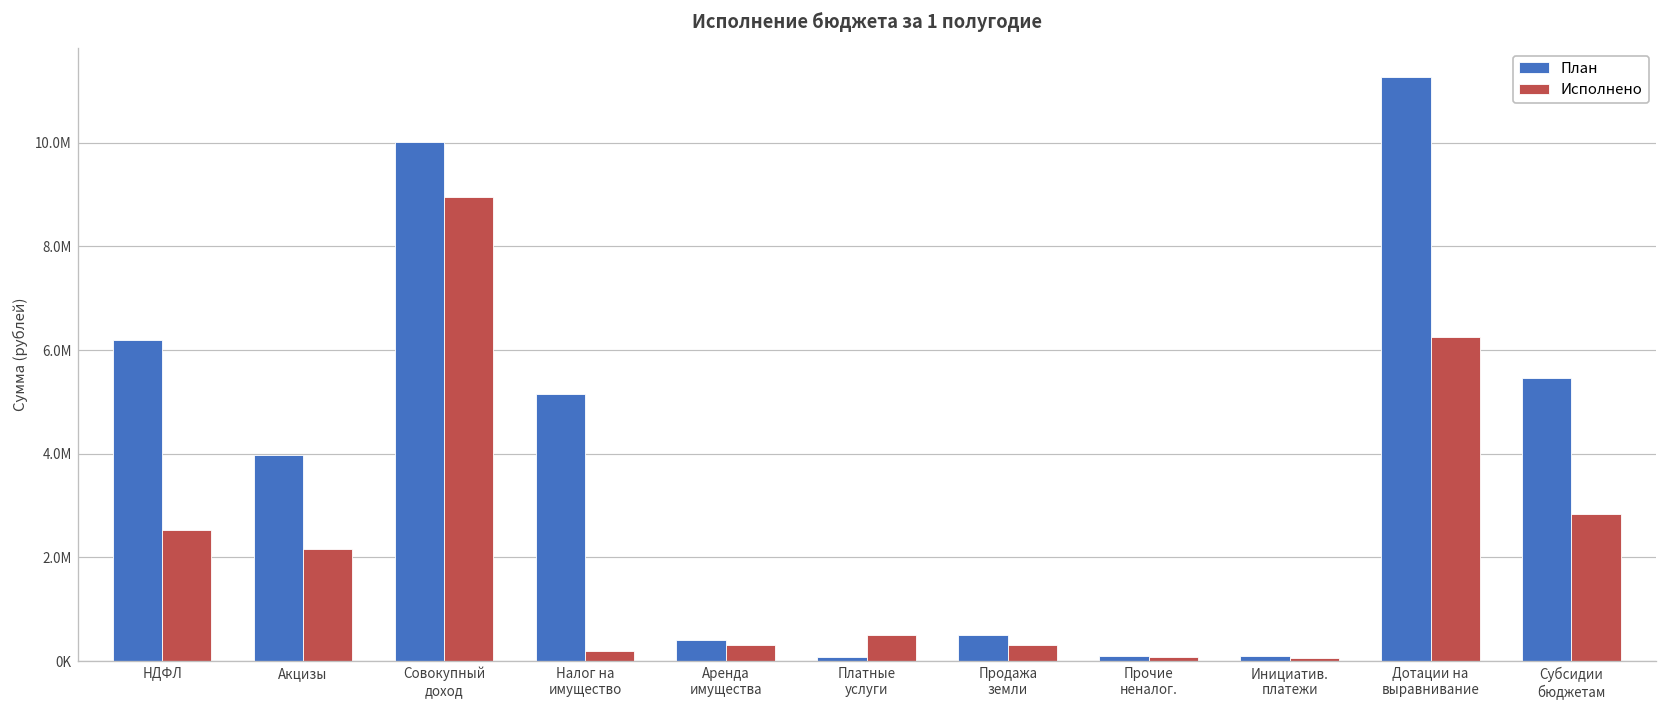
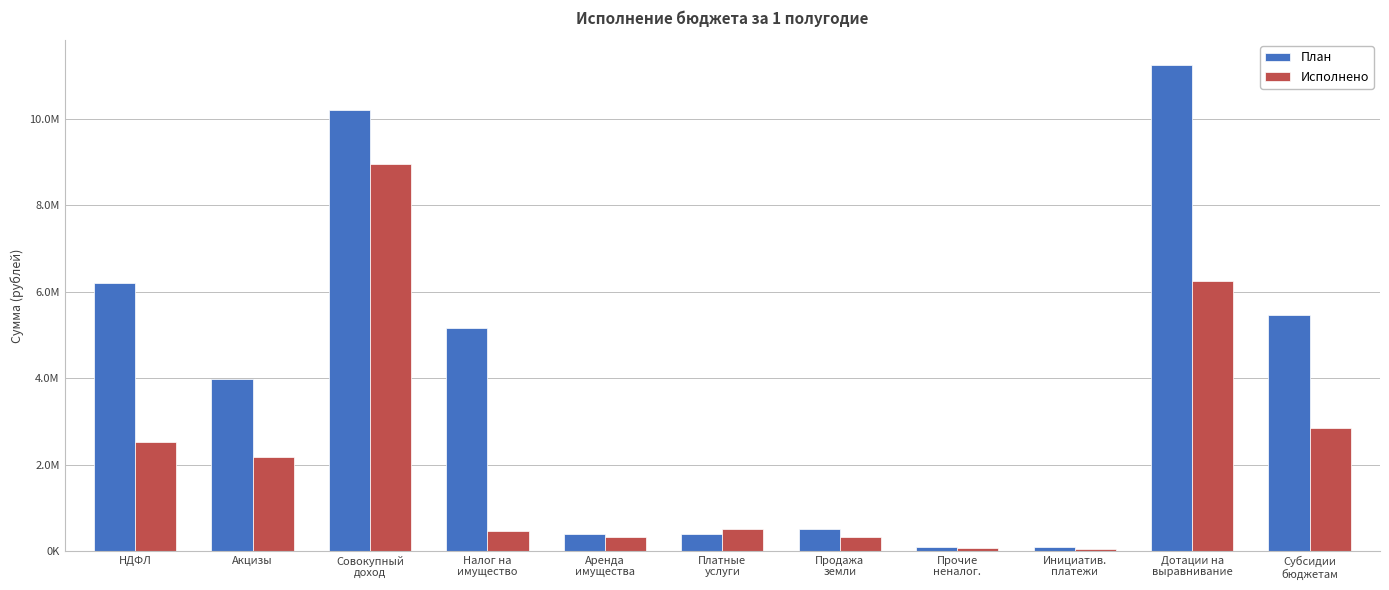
План, Совокупный доход: 10000000 -> 10200000
Исполнено, Налог на имущество: 200000 -> 500000
План, Платные услуги: 100000 -> 400000
